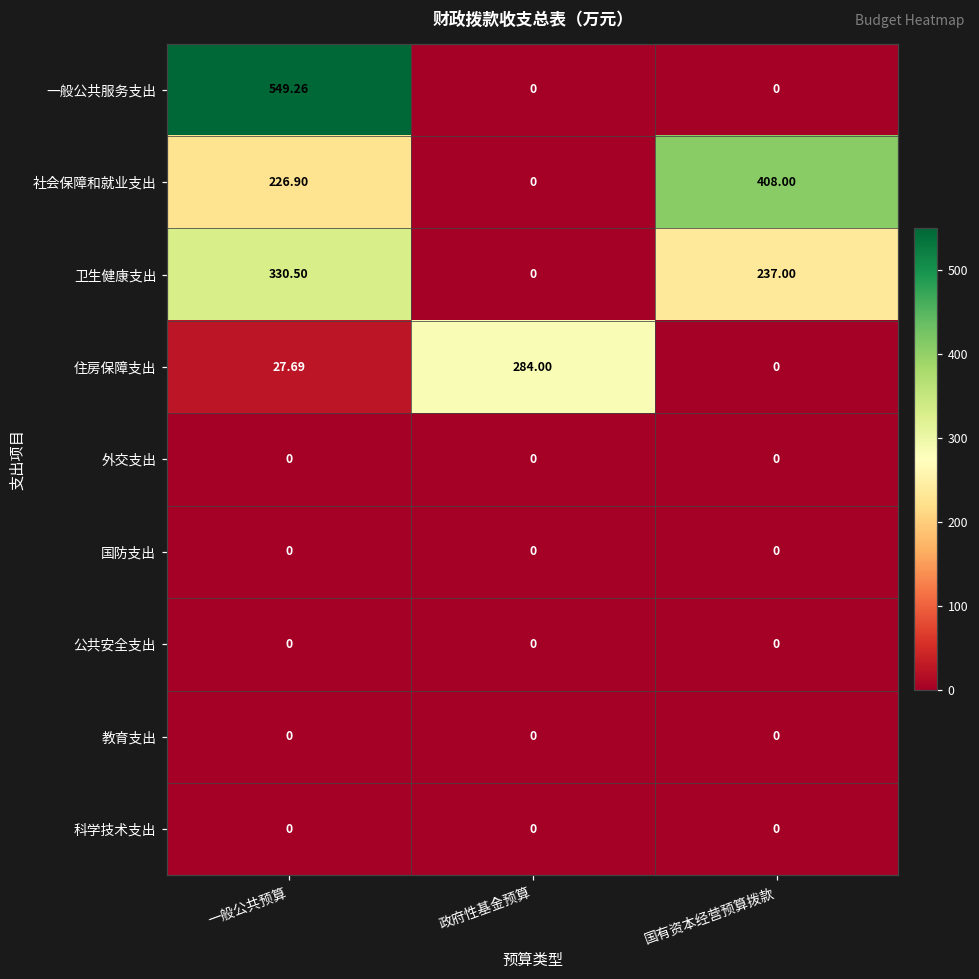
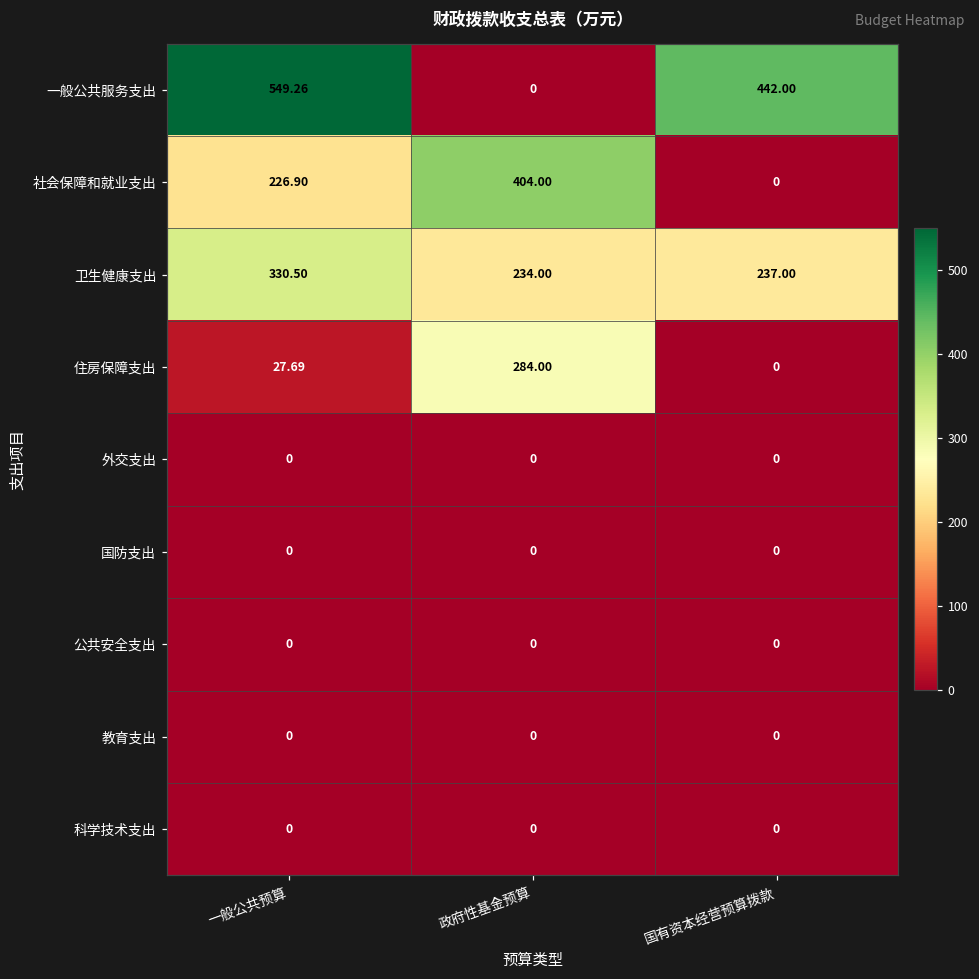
一般公共服务支出, 国有资本经营预算拨款: 0 -> 442.00
社会保障和就业支出, 政府性基金预算: 0 -> 404.00
社会保障和就业支出, 国有资本经营预算拨款: 408.00 -> 0
卫生健康支出, 政府性基金预算: 0 -> 234.00
